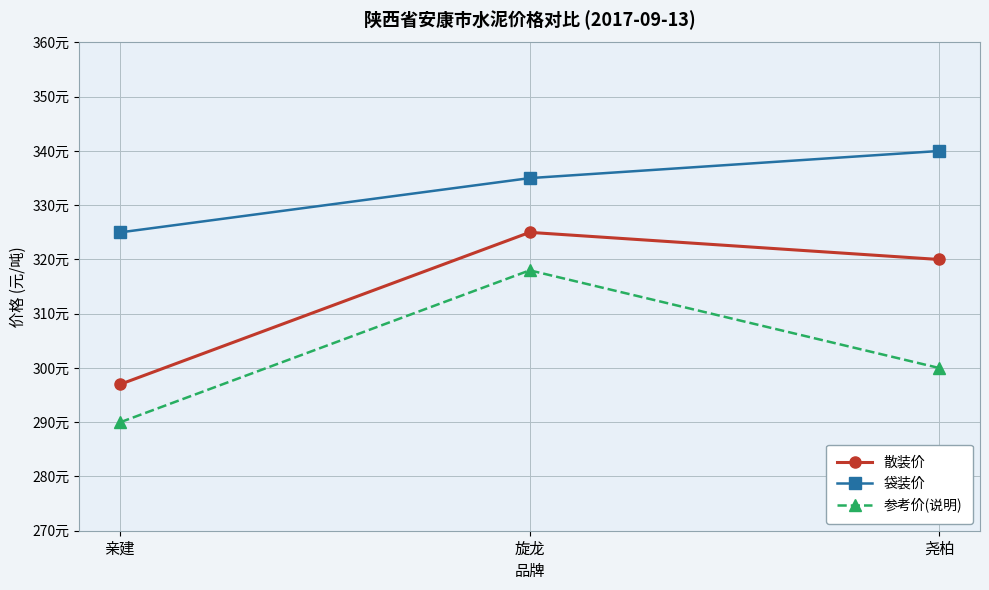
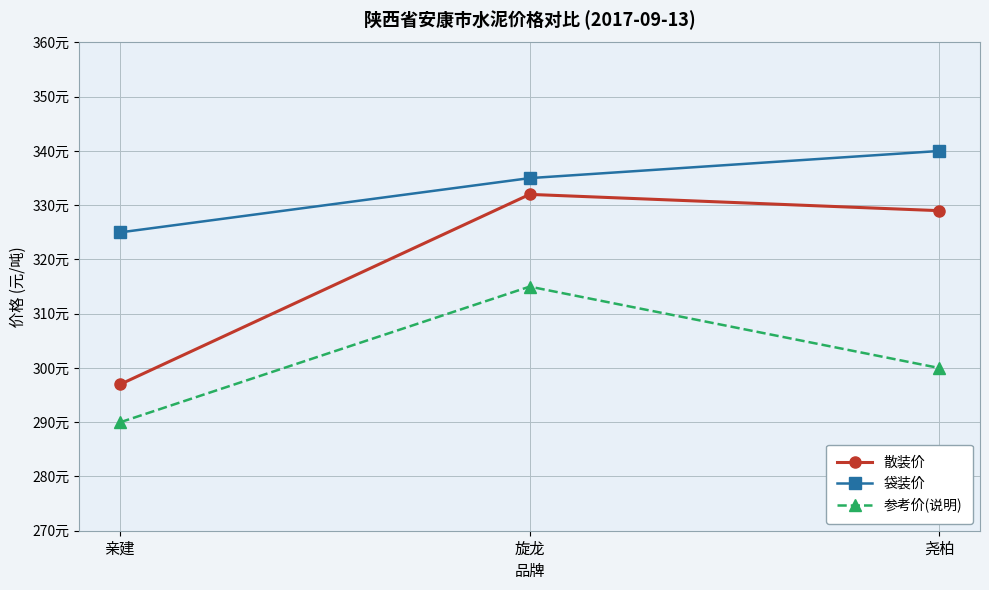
散装价, 旋龙: 325元 -> 332元
参考价(说明), 旋龙: 318元 -> 315元
散装价, 尧柏: 320元 -> 329元
